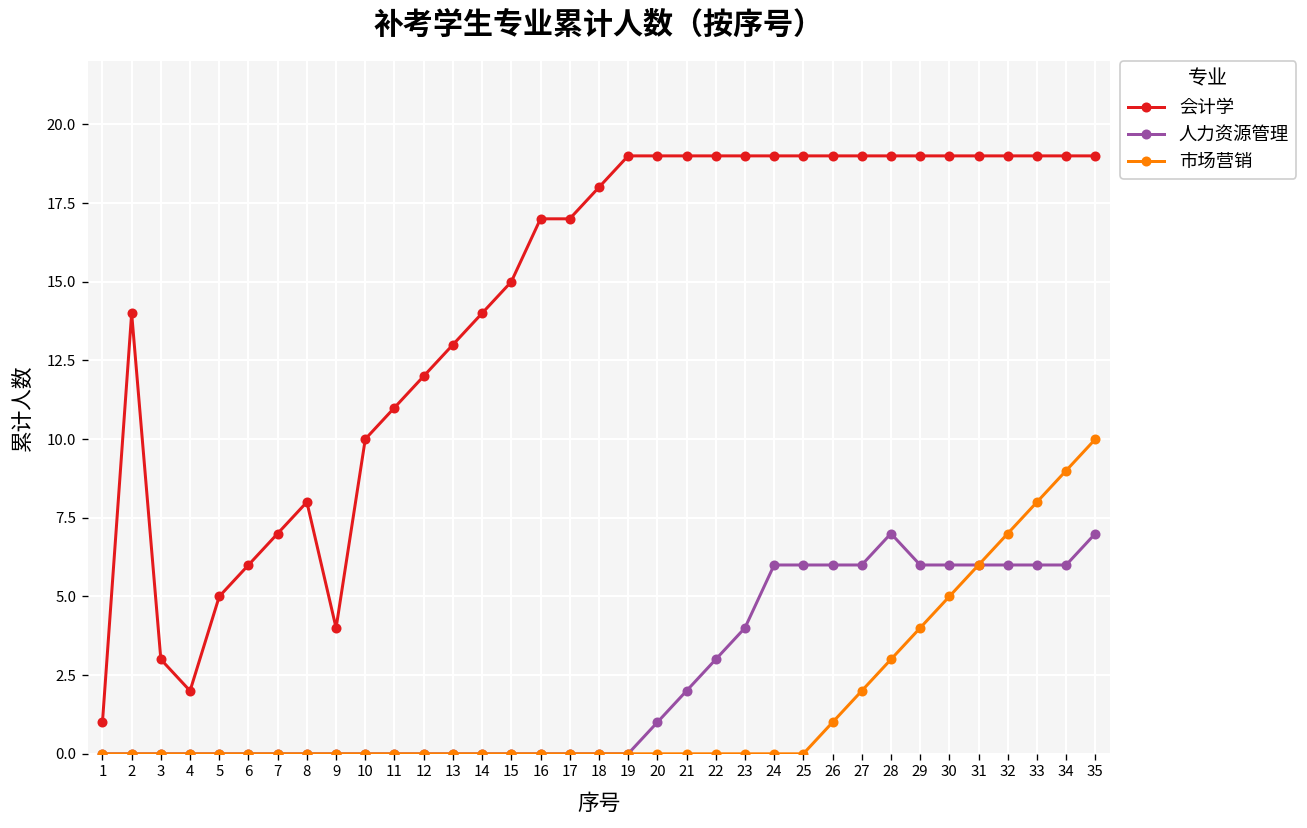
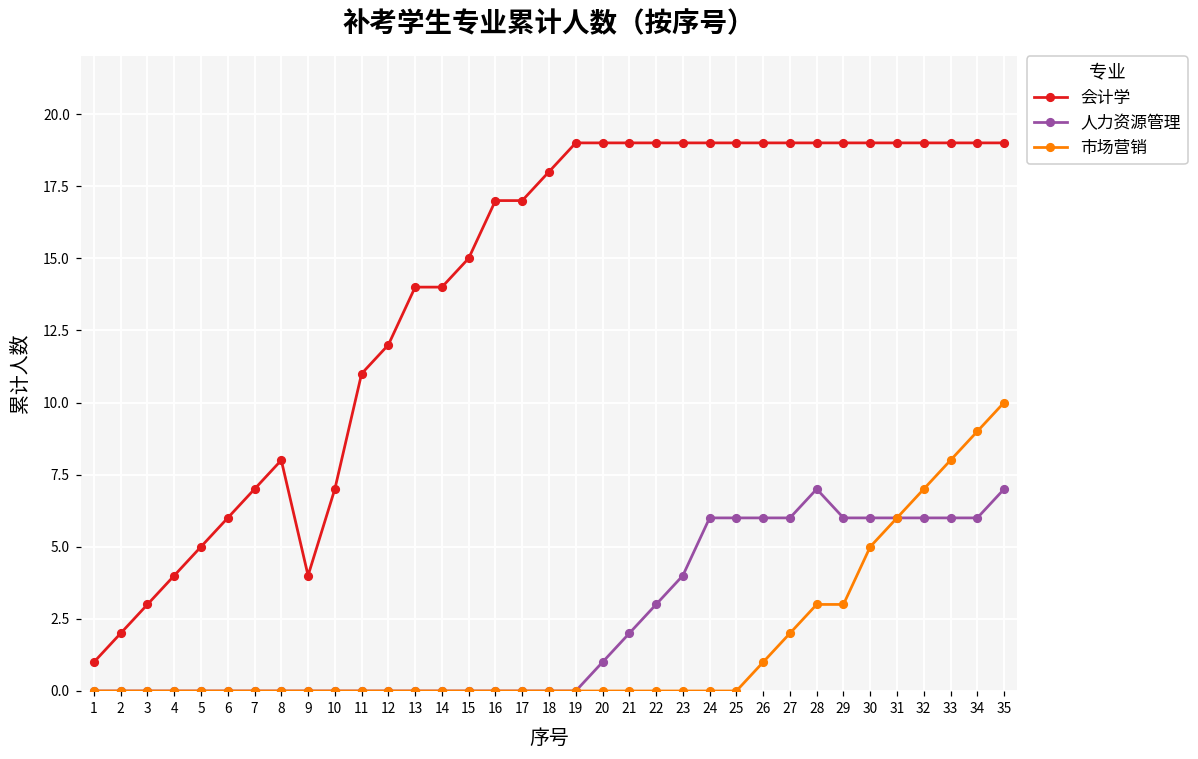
会计学, 2: 14 -> 2
会计学, 4: 2 -> 4
会计学, 10: 10 -> 7
会计学, 13: 13 -> 14
市场营销, 29: 4 -> 3
